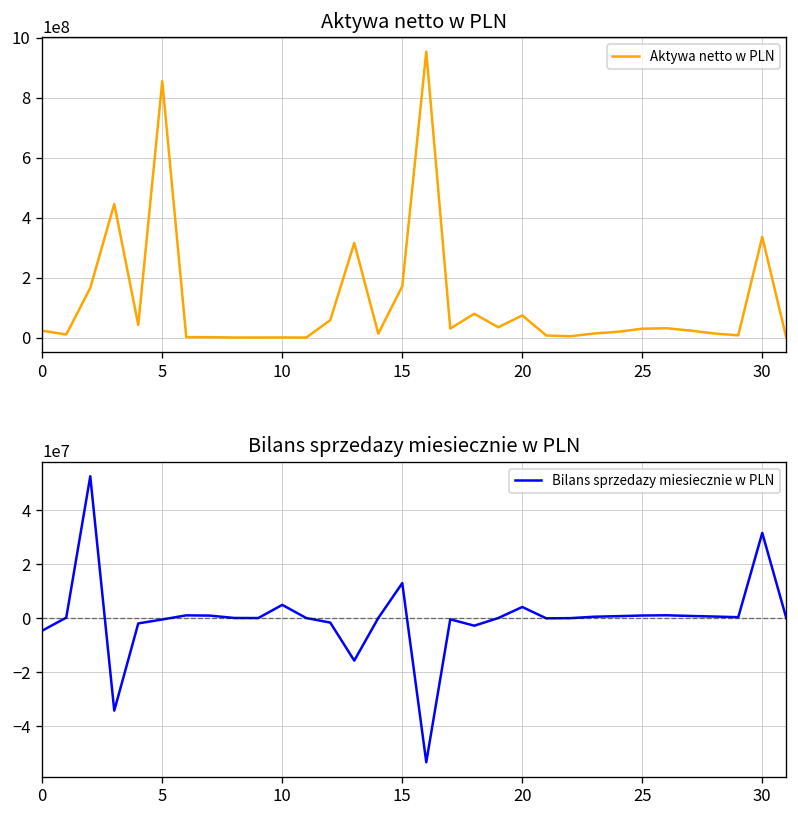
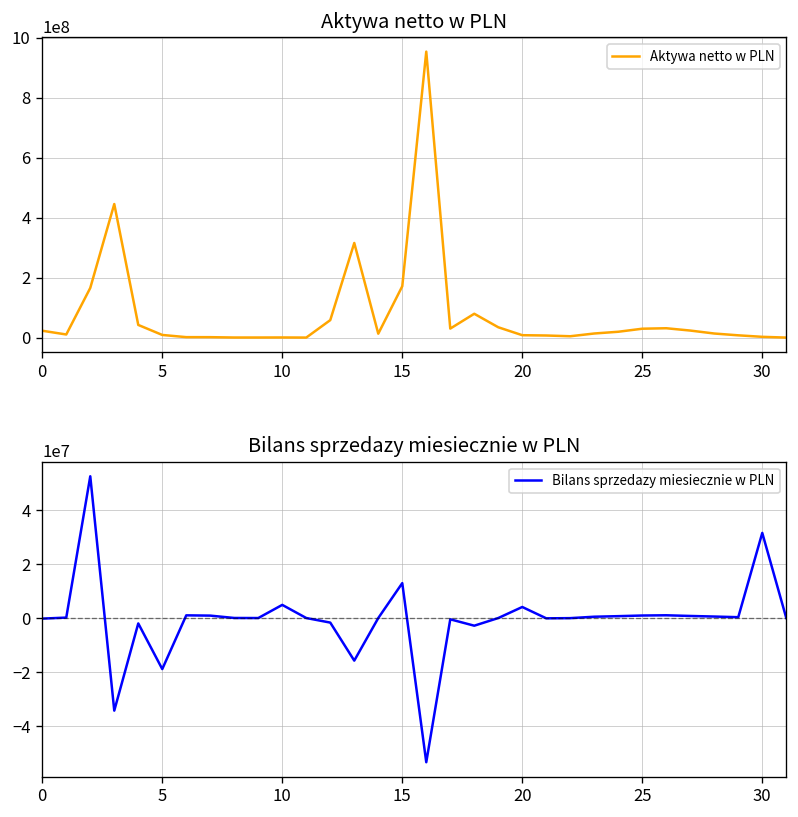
Aktywa netto w PLN, 5: 850000000 -> 10000000
Aktywa netto w PLN, 20: 70000000 -> 10000000
Aktywa netto w PLN, 30: 340000000 -> 0
Bilans sprzedazy miesiecznie w PLN, 0: -5000000 -> 0
Bilans sprzedazy miesiecznie w PLN, 5: -1000000 -> -19000000
